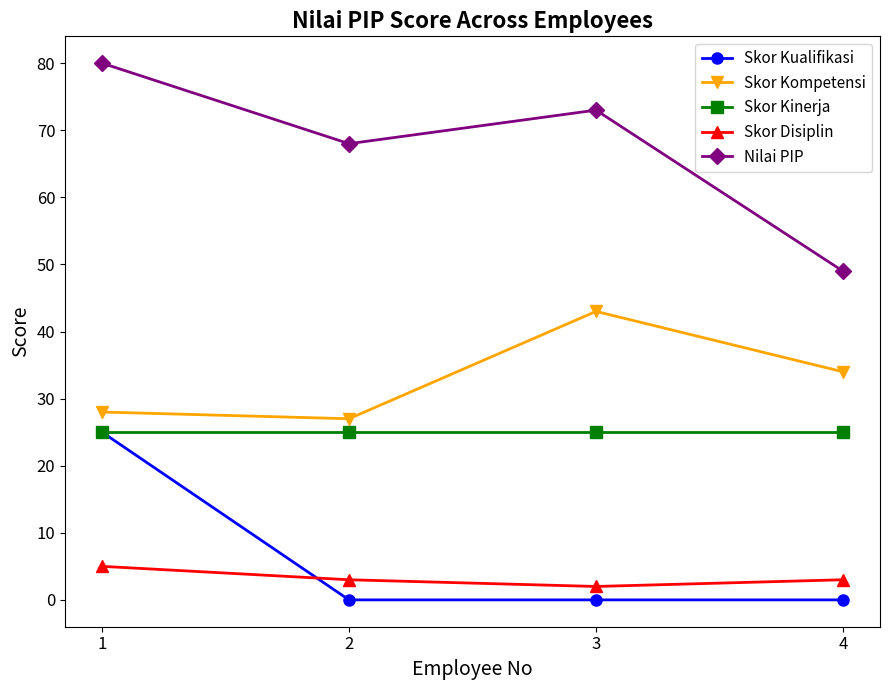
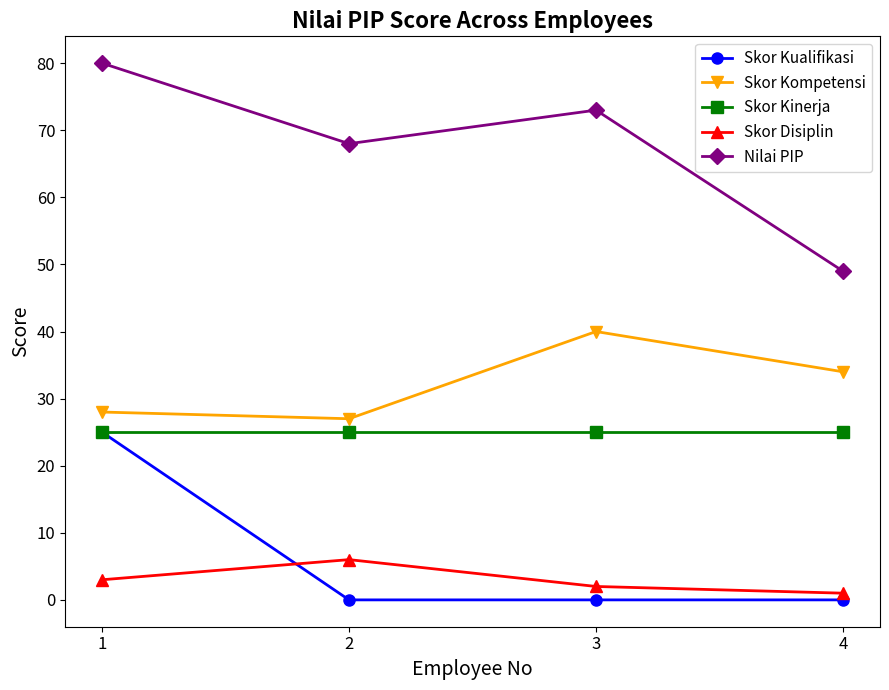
Skor Disiplin, 1: 5 -> 3
Skor Disiplin, 2: 3 -> 6
Skor Kompetensi, 3: 43 -> 40
Skor Disiplin, 4: 3 -> 1
